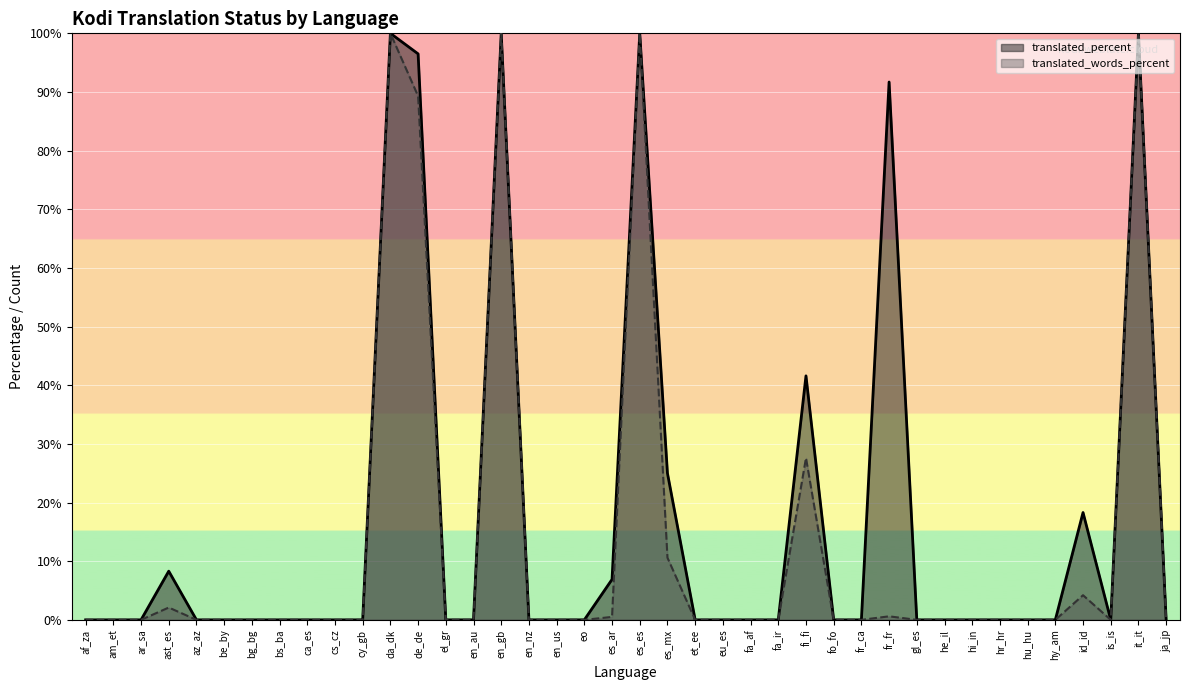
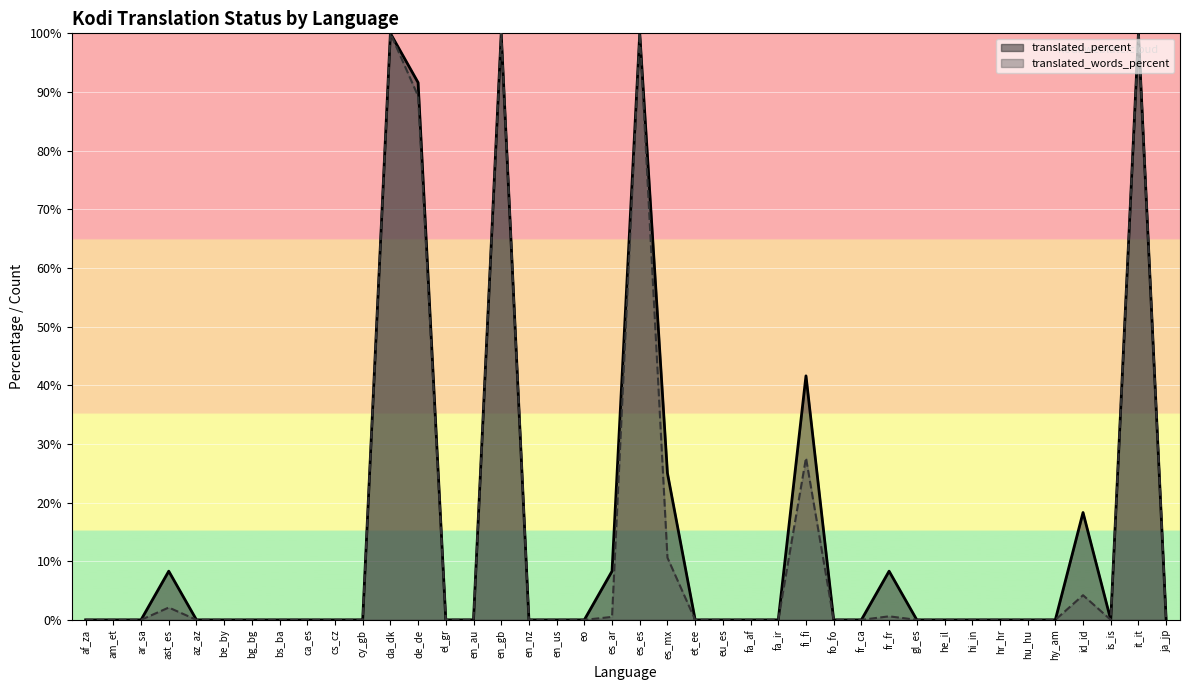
translated_percent, de_de: 97% -> 92%
translated_percent, es_ar: 7% -> 8%
translated_percent, fr_fr: 92% -> 8%
